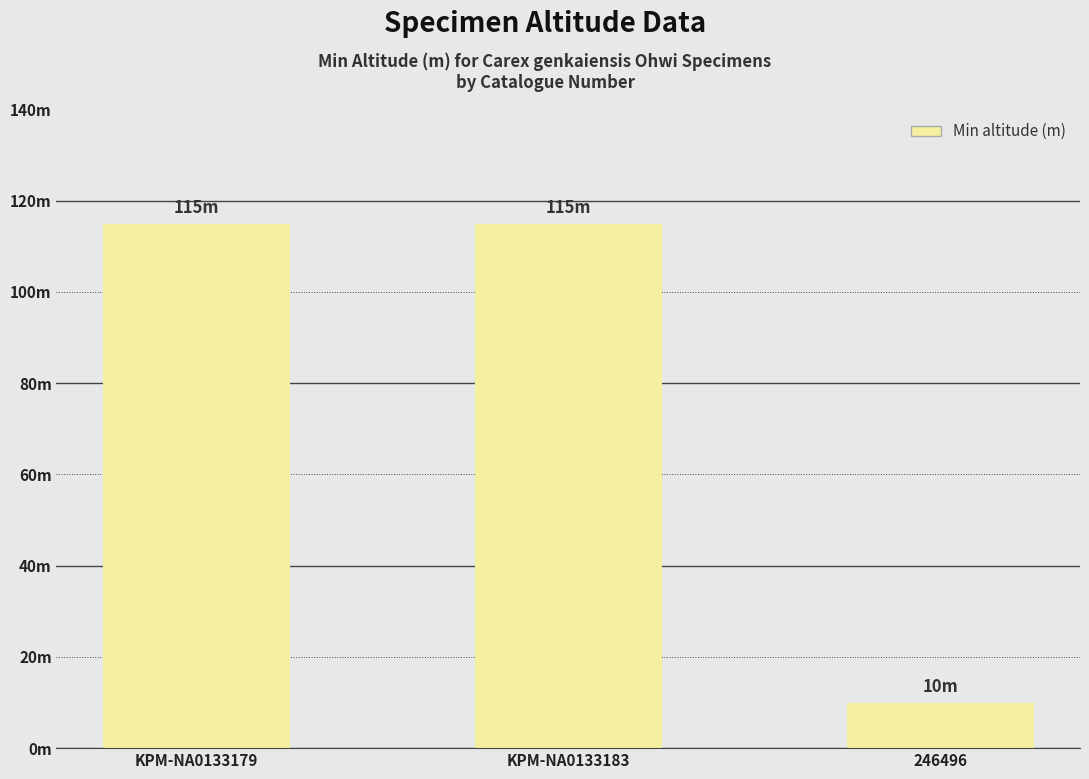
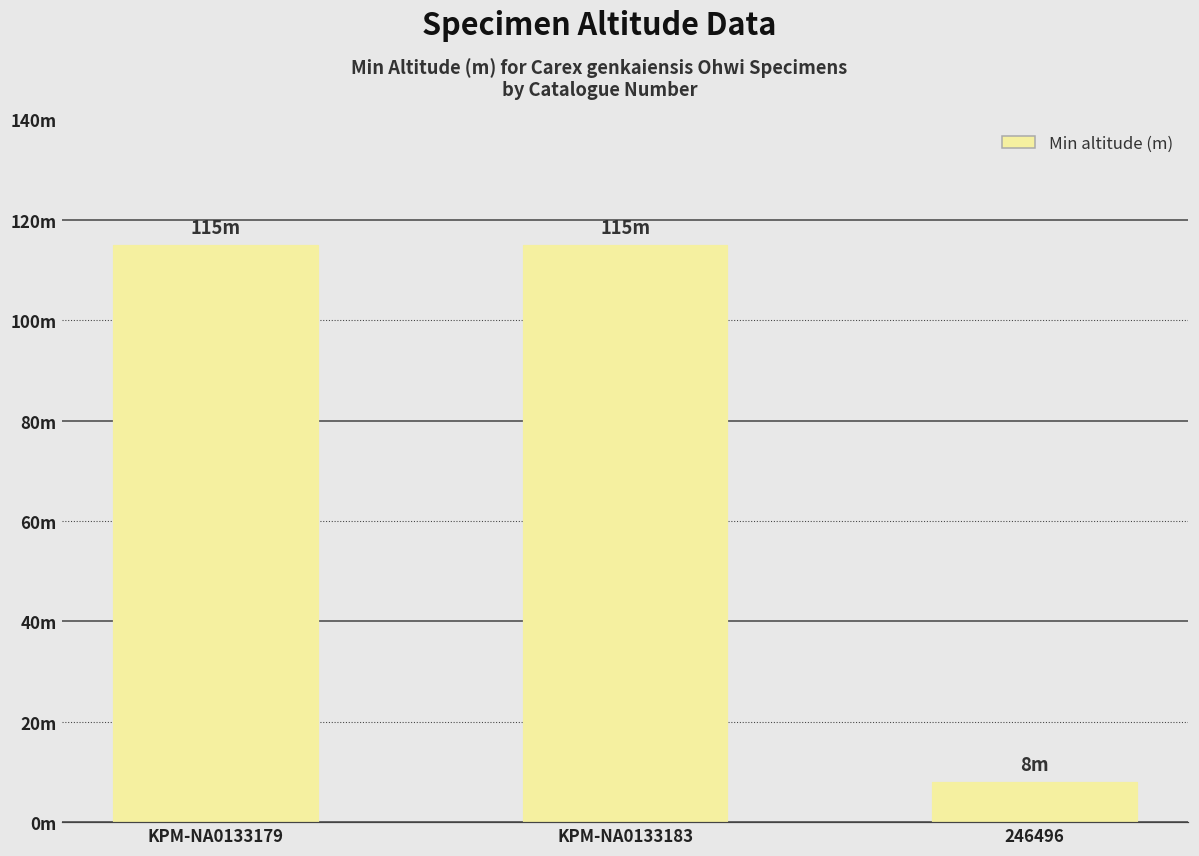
246496: 10m -> 8m
